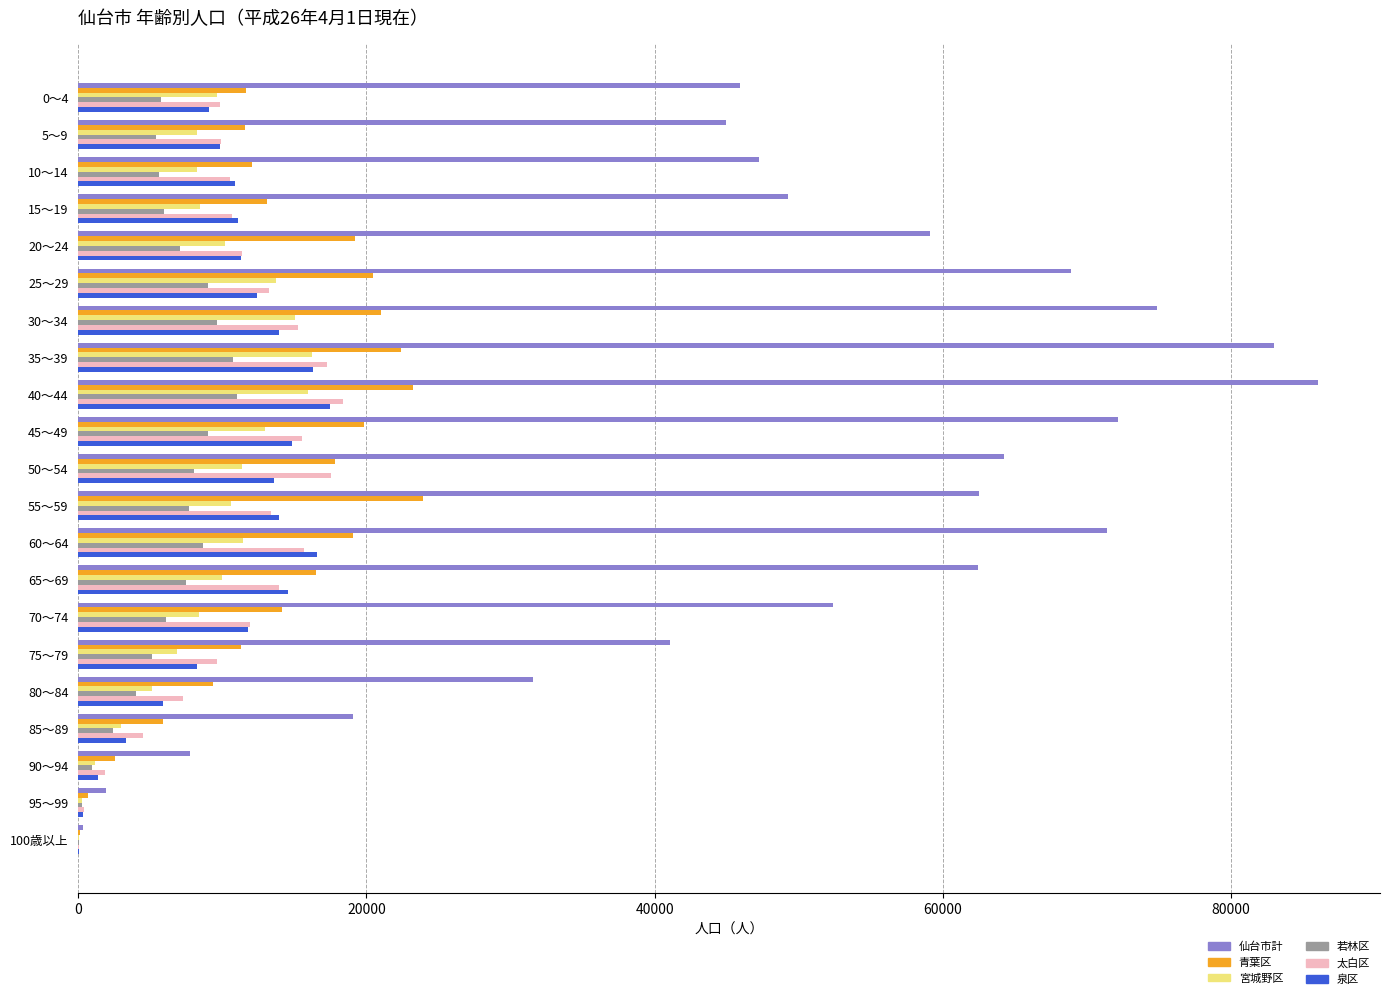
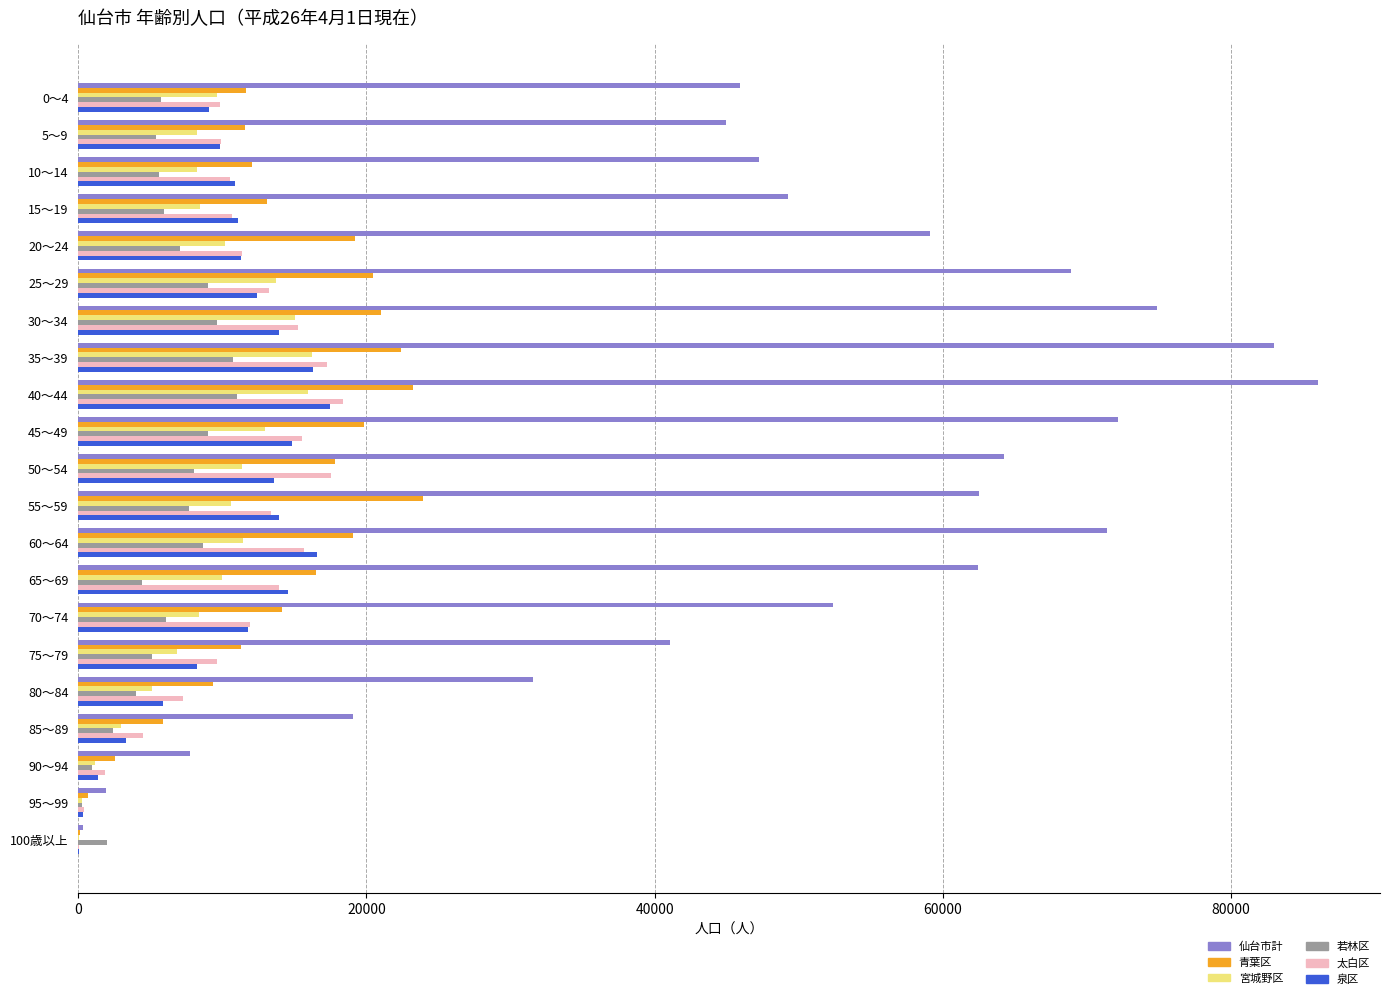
若林区, 65～69: 7500 -> 4400
若林区, 100歳以上: 0 -> 2000
